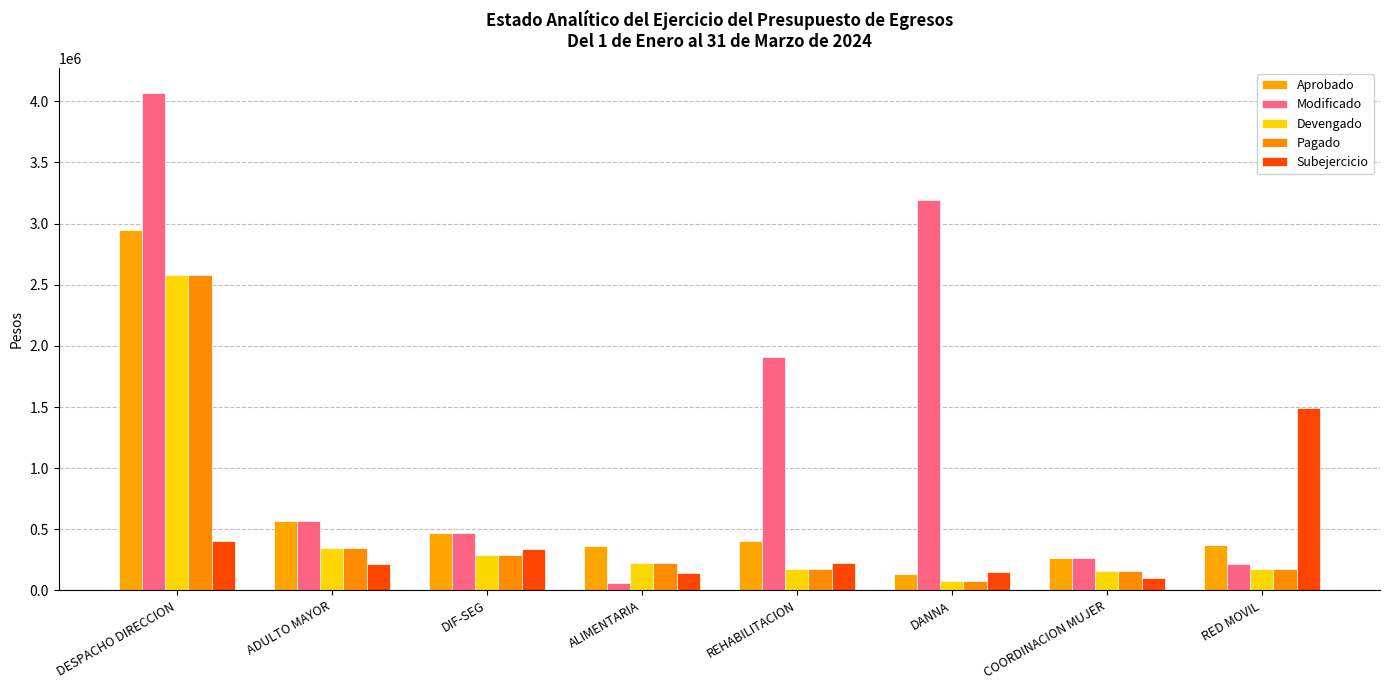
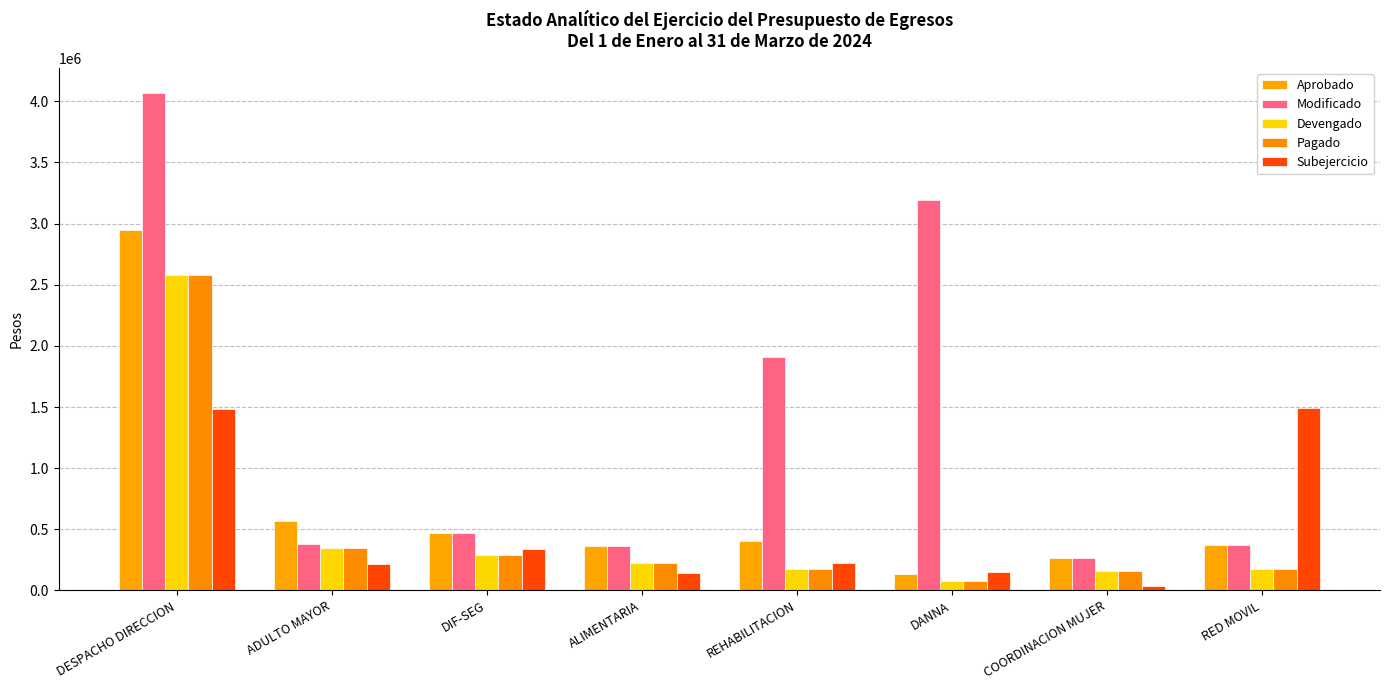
Subejercicio, DESPACHO DIRECCION: 410000 -> 1490000
Modificado, ADULTO MAYOR: 560000 -> 380000
Modificado, ALIMENTARIA: 60000 -> 360000
Subejercicio, COORDINACION MUJER: 100000 -> 40000
Modificado, RED MOVIL: 220000 -> 370000
